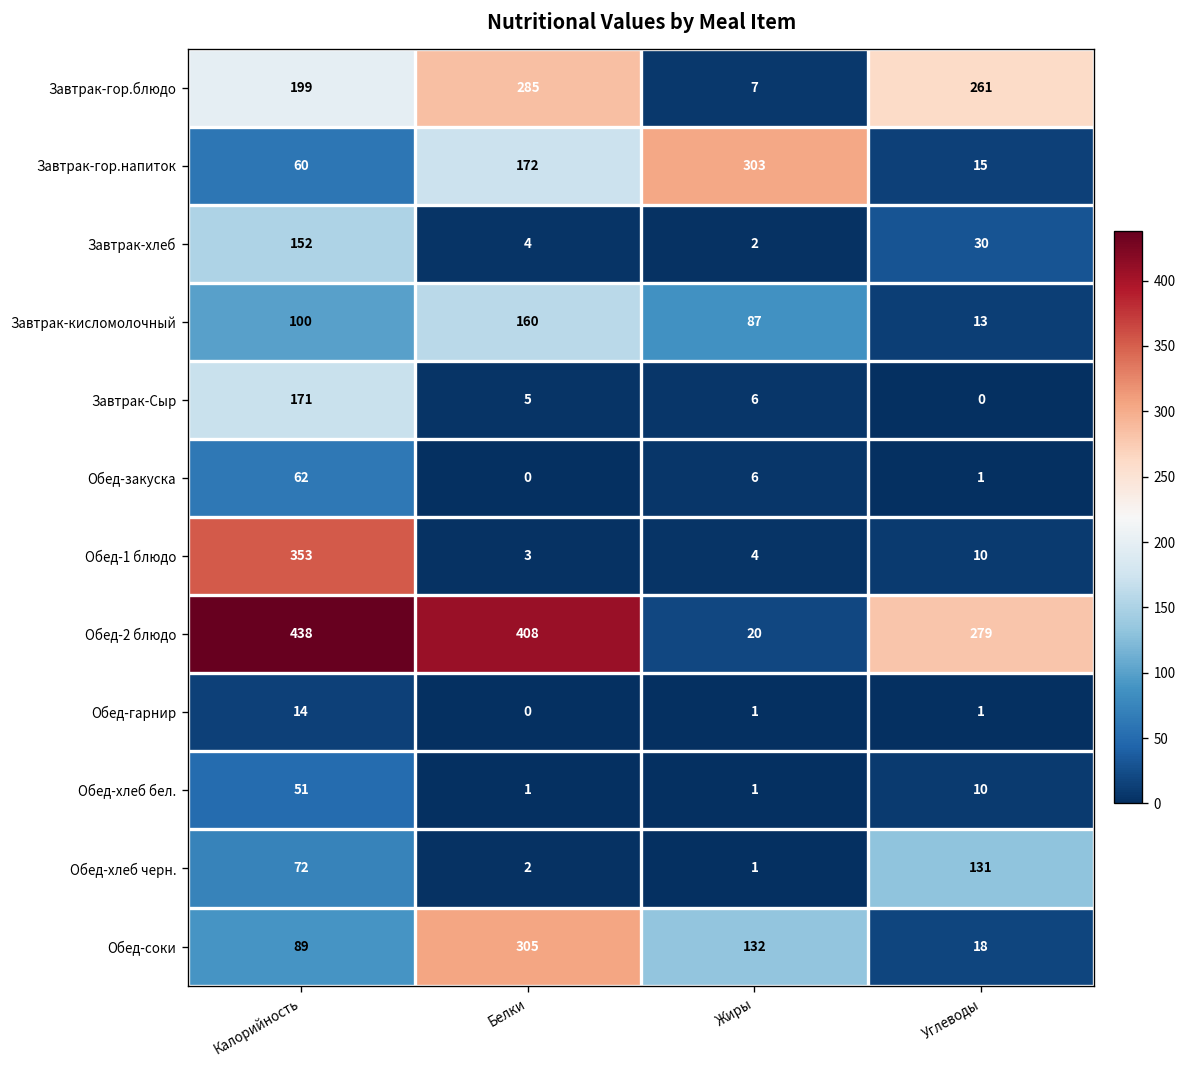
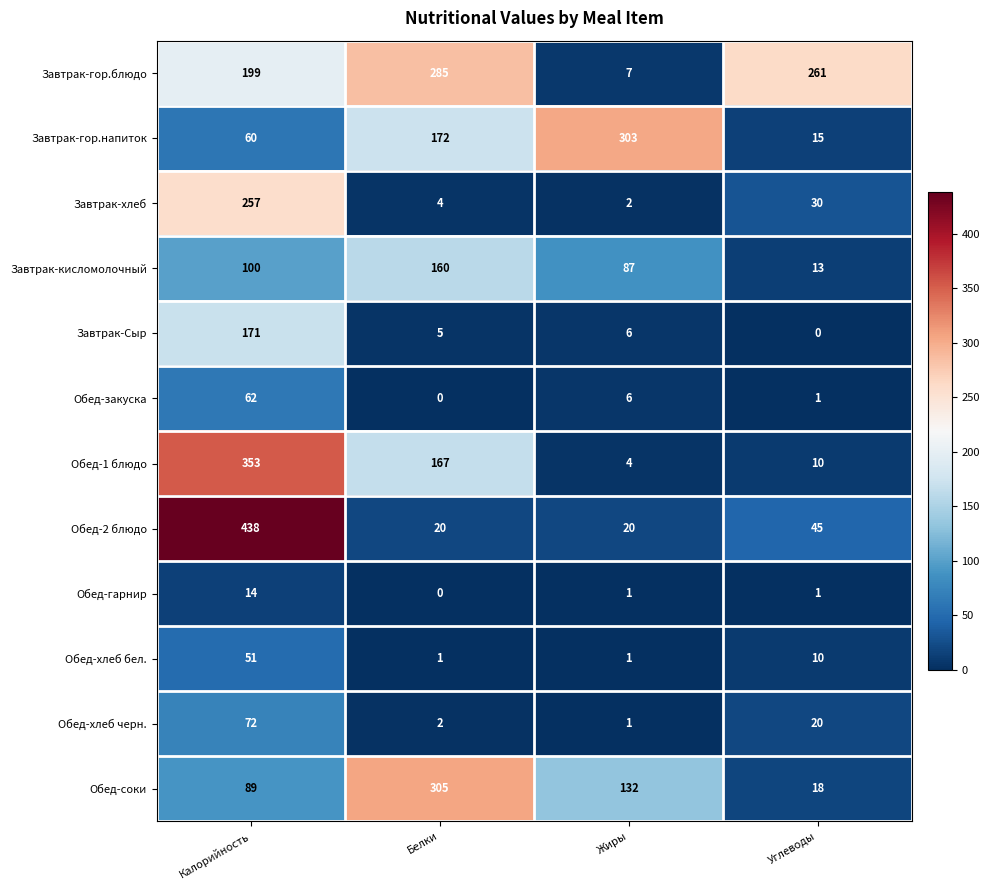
Завтрак-хлеб, Калорийность: 152 -> 257
Обед-1 блюдо, Белки: 3 -> 167
Обед-2 блюдо, Белки: 408 -> 20
Обед-2 блюдо, Углеводы: 279 -> 45
Обед-хлеб черн., Углеводы: 131 -> 20
